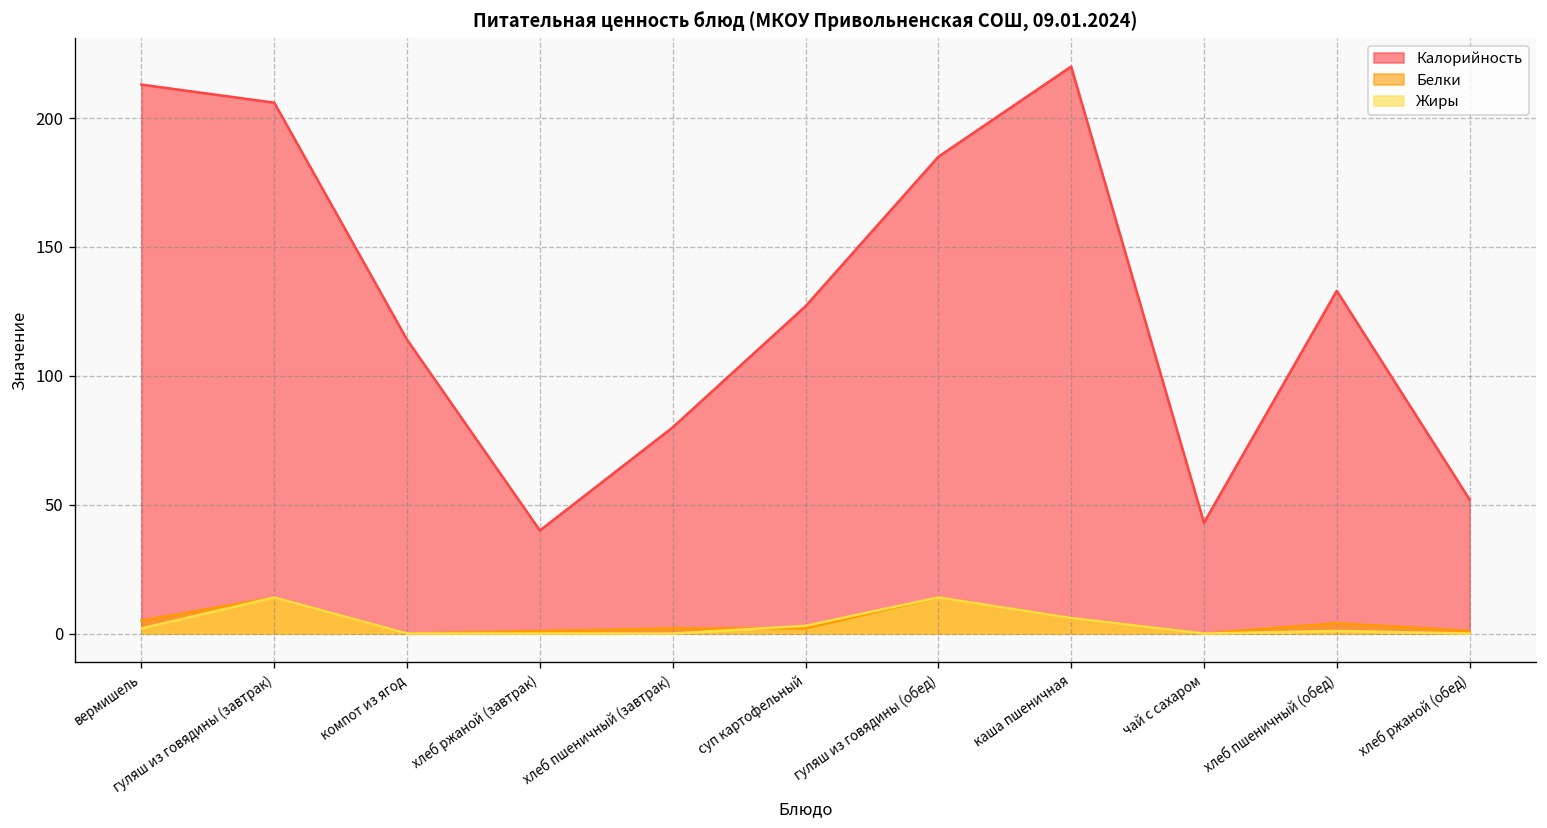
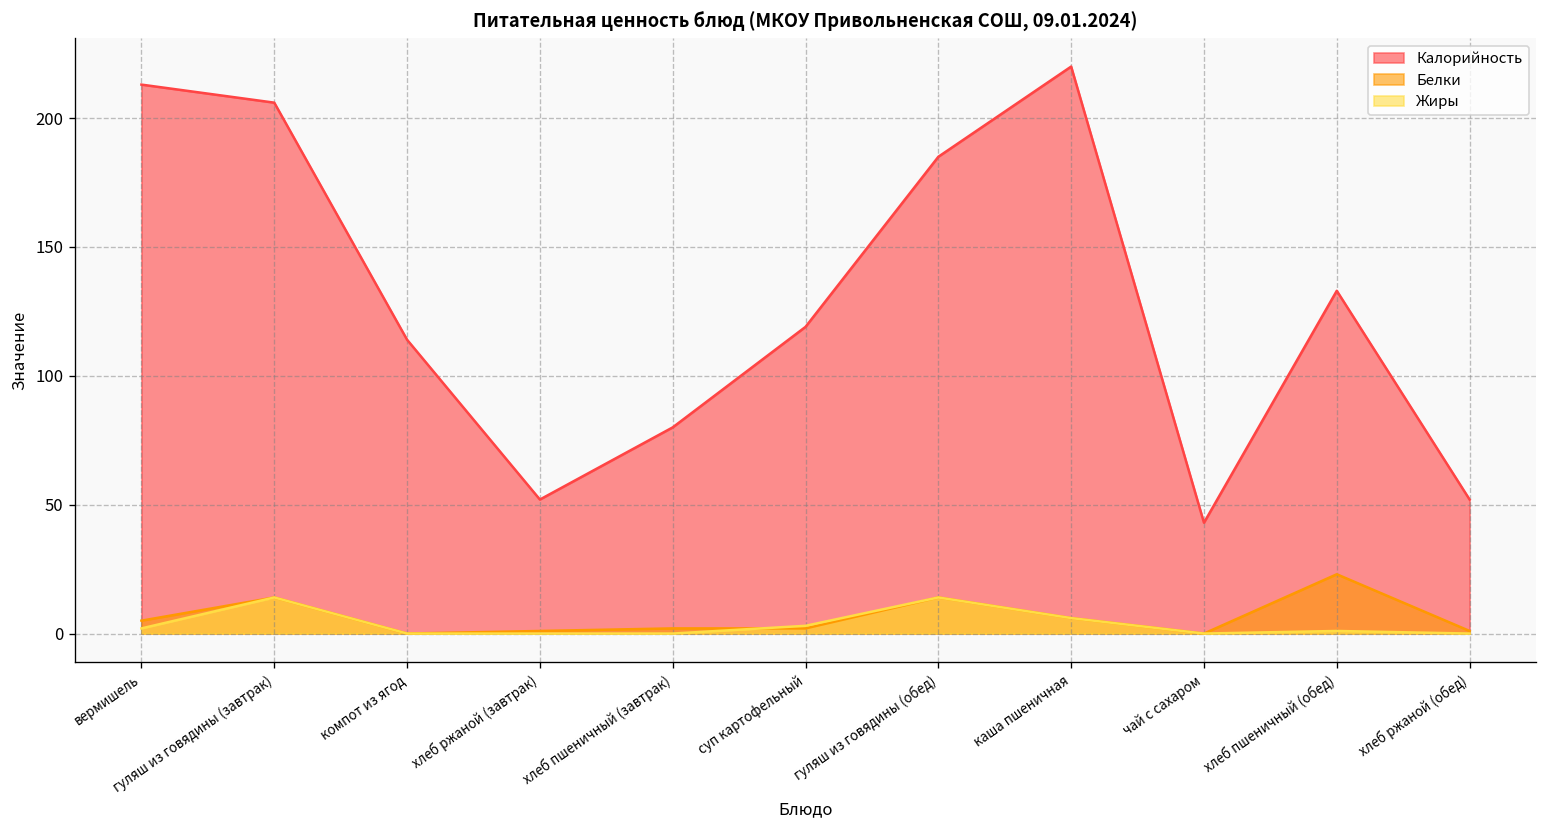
Калорийность, хлеб ржаной (завтрак): 40 -> 52
Калорийность, суп картофельный: 127 -> 119
Белки, хлеб пшеничный (обед): 4 -> 23
